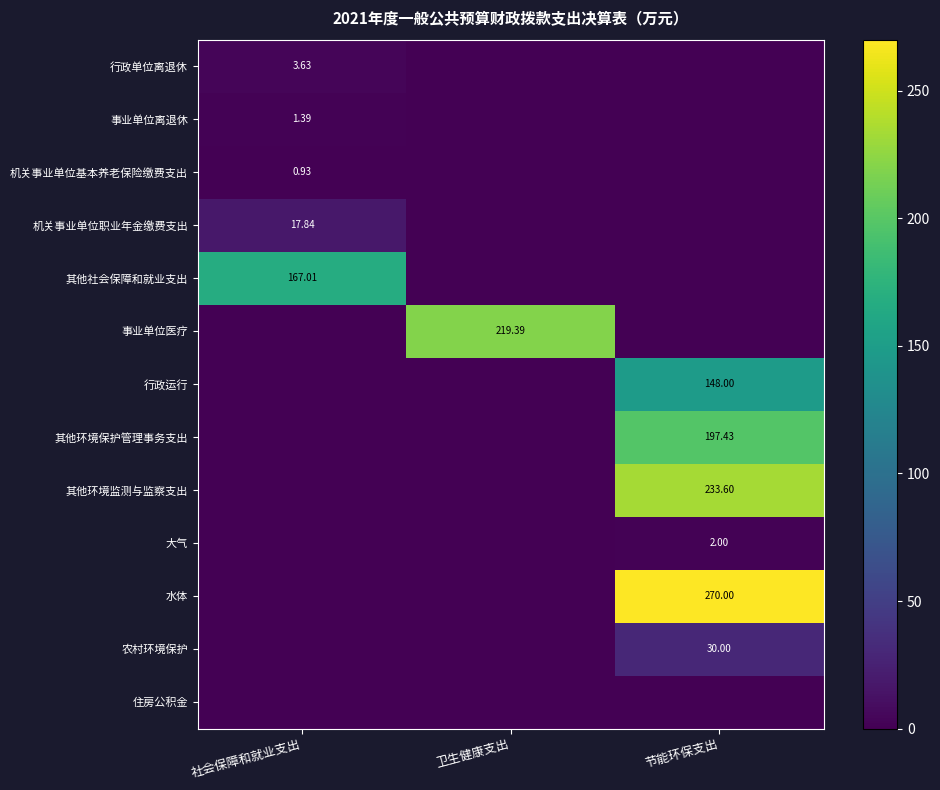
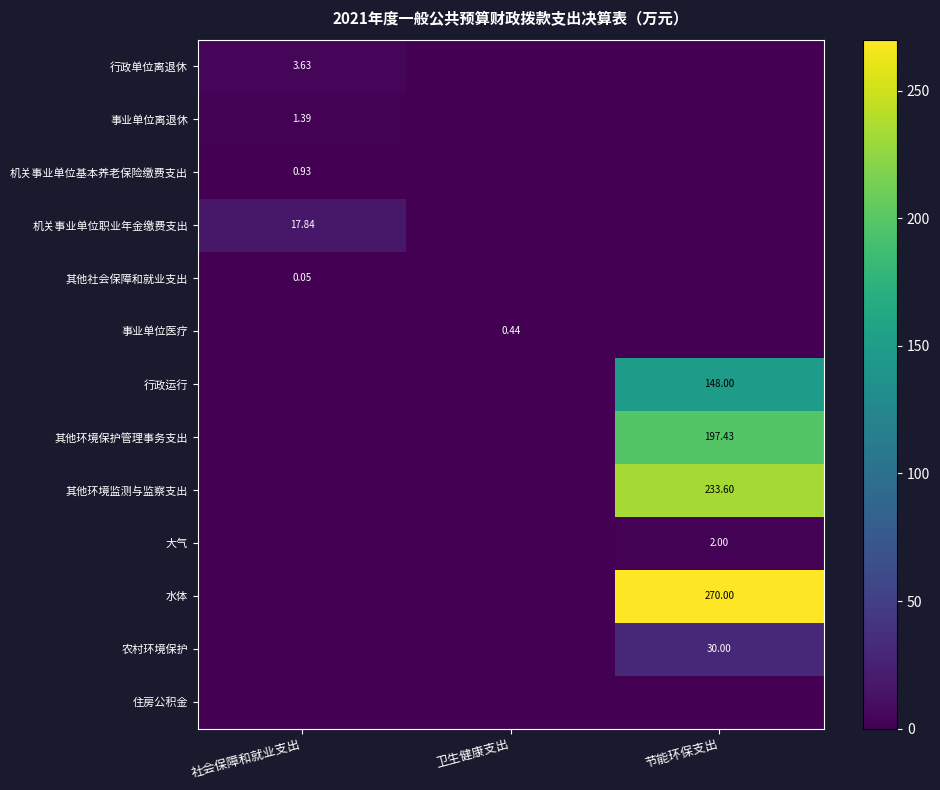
其他社会保障和就业支出, 社会保障和就业支出: 167.01 -> 0.05
事业单位医疗, 卫生健康支出: 219.39 -> 0.44
